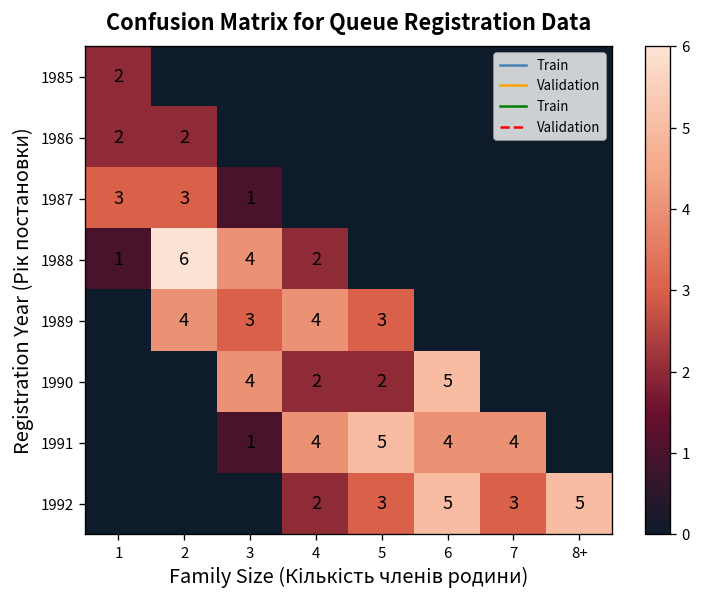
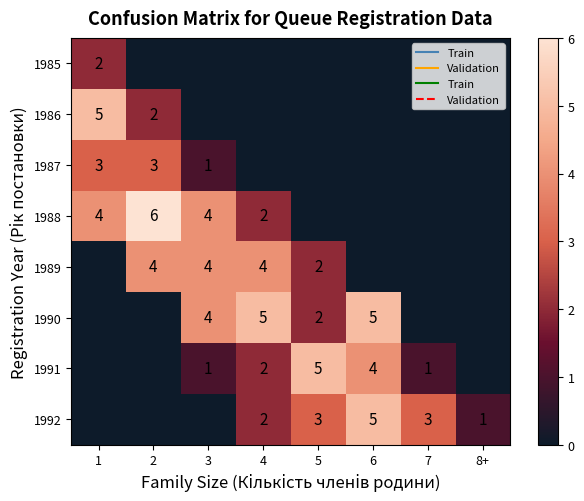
1986, 1: 2 -> 5
1988, 1: 1 -> 4
1989, 3: 3 -> 4
1989, 5: 3 -> 2
1990, 4: 2 -> 5
1991, 4: 4 -> 2
1991, 7: 4 -> 1
1992, 8+: 5 -> 1
